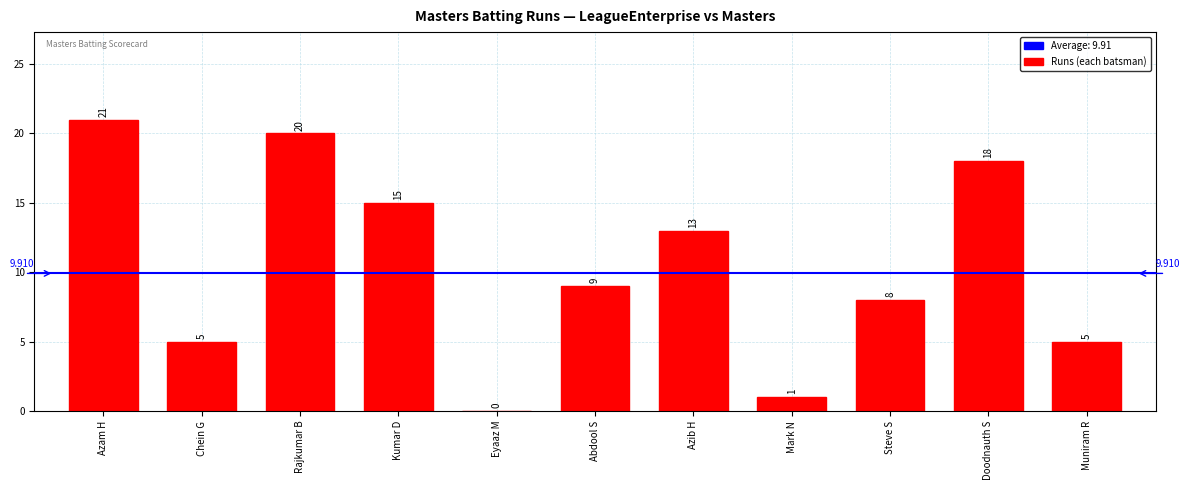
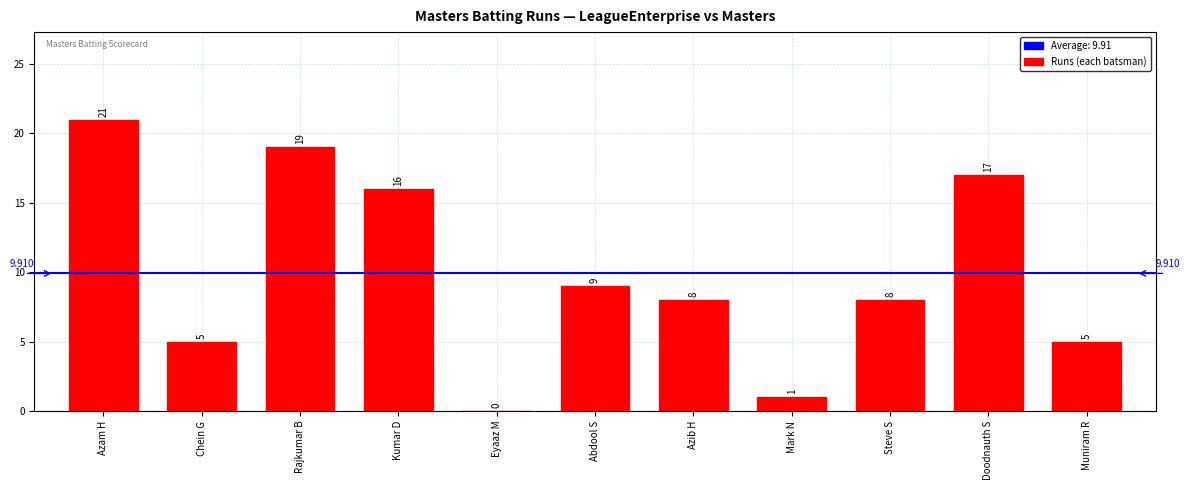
Rajkumar B: 20 -> 19
Kumar D: 15 -> 16
Azib H: 13 -> 8
Doodnauth S: 18 -> 17
